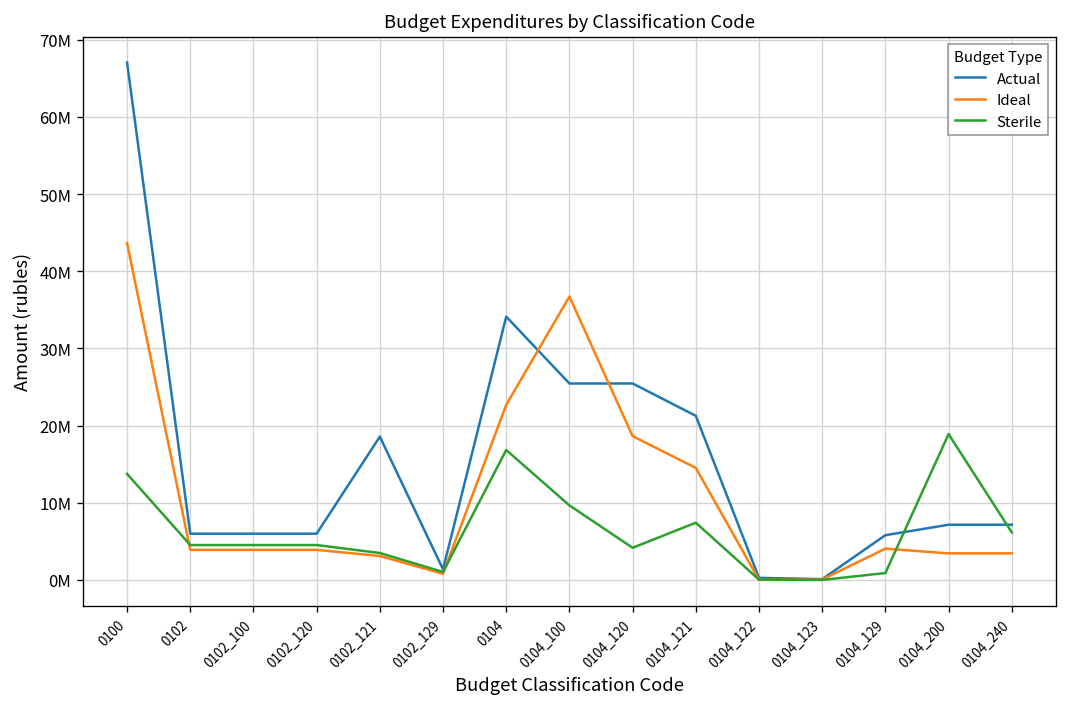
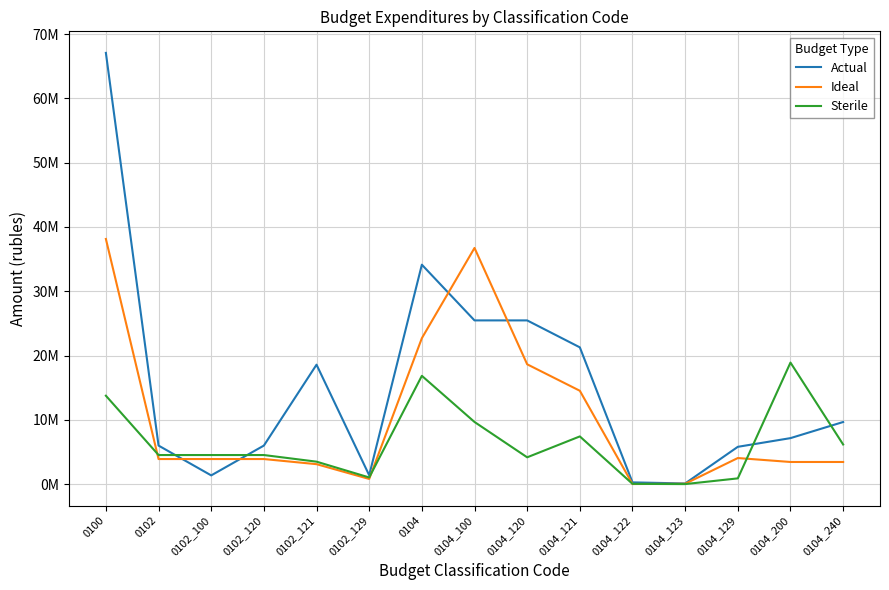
Ideal, 0100: 44000000 -> 38000000
Actual, 0102_100: 6000000 -> 1000000
Actual, 0104_240: 7000000 -> 10000000
